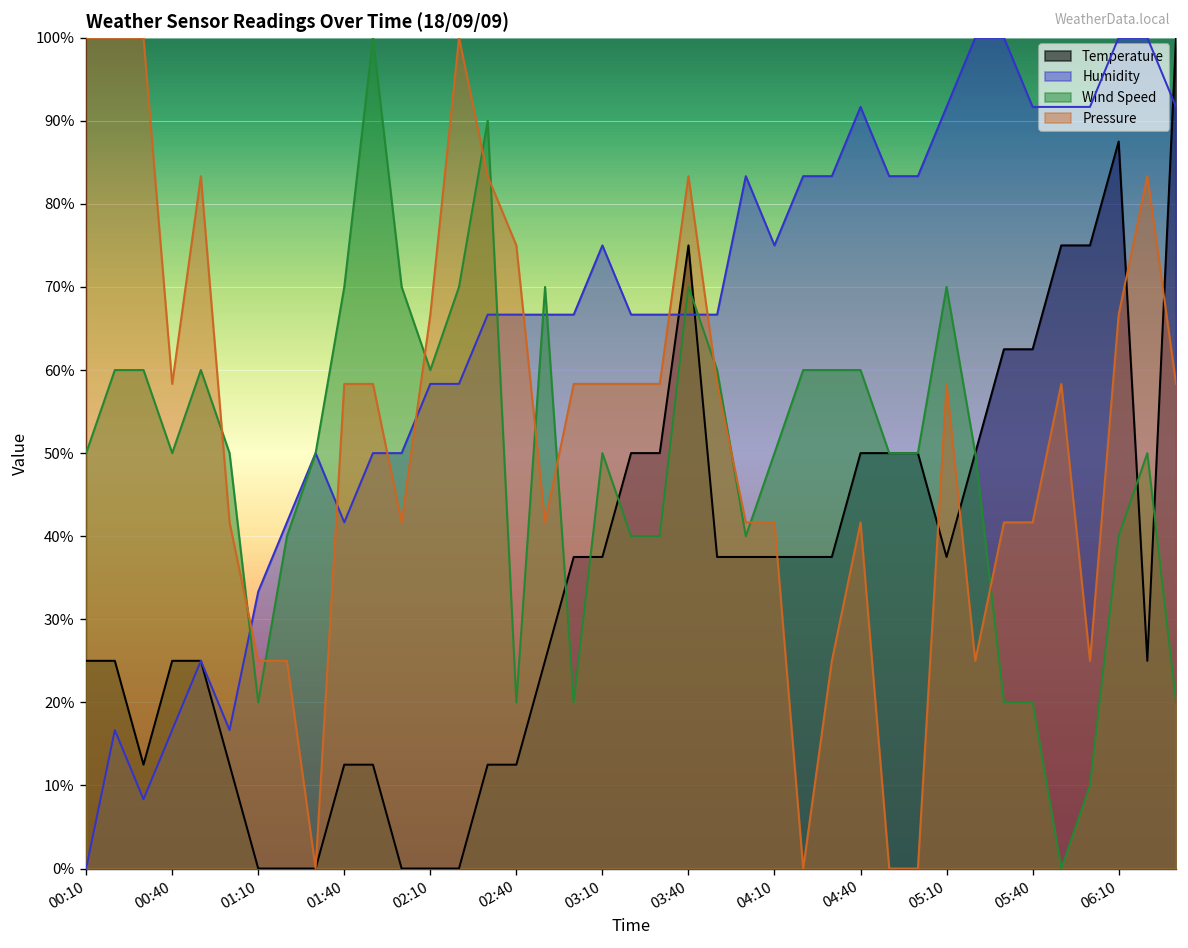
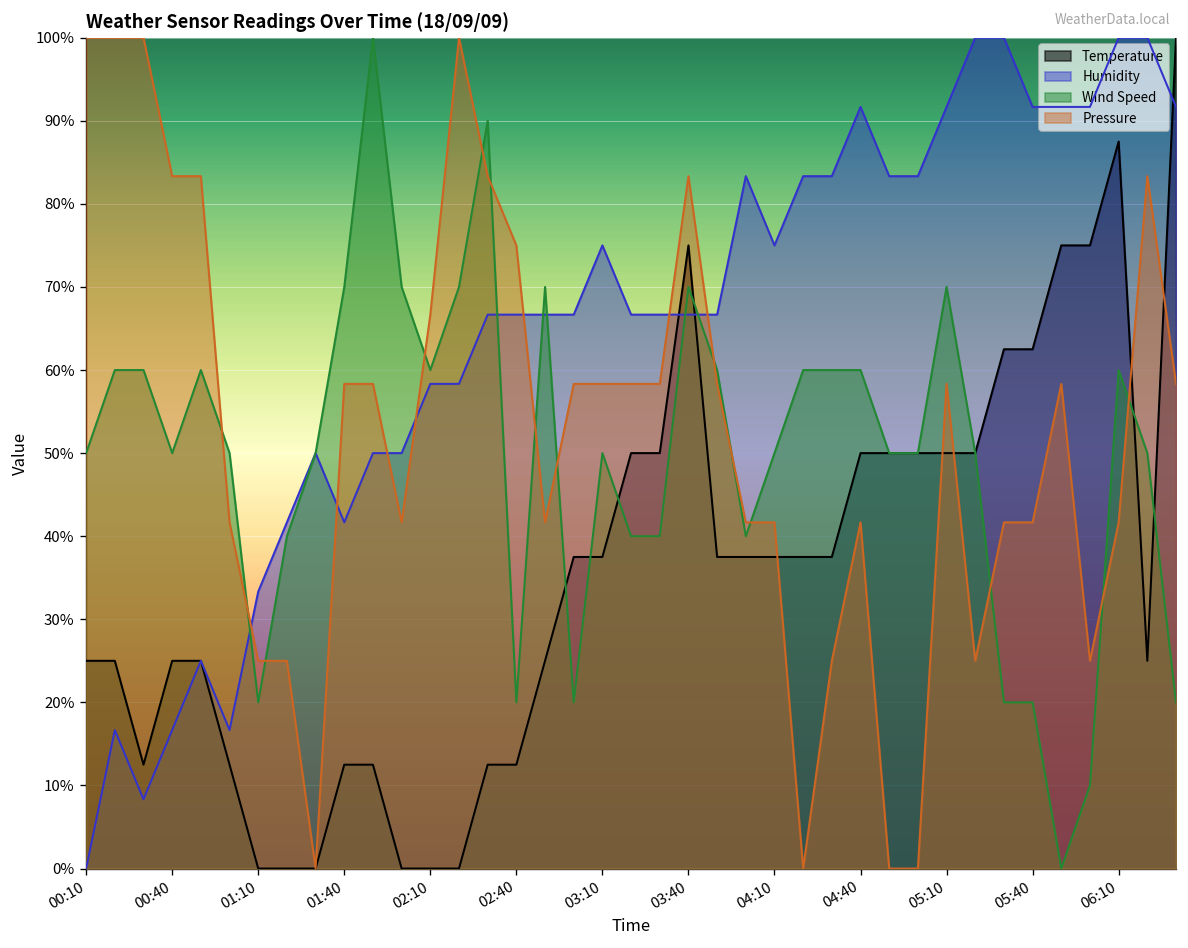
Pressure, 00:40: 58% -> 83%
Temperature, 05:10: 38% -> 50%
Wind Speed, 06:10: 40% -> 60%
Pressure, 06:10: 67% -> 42%
